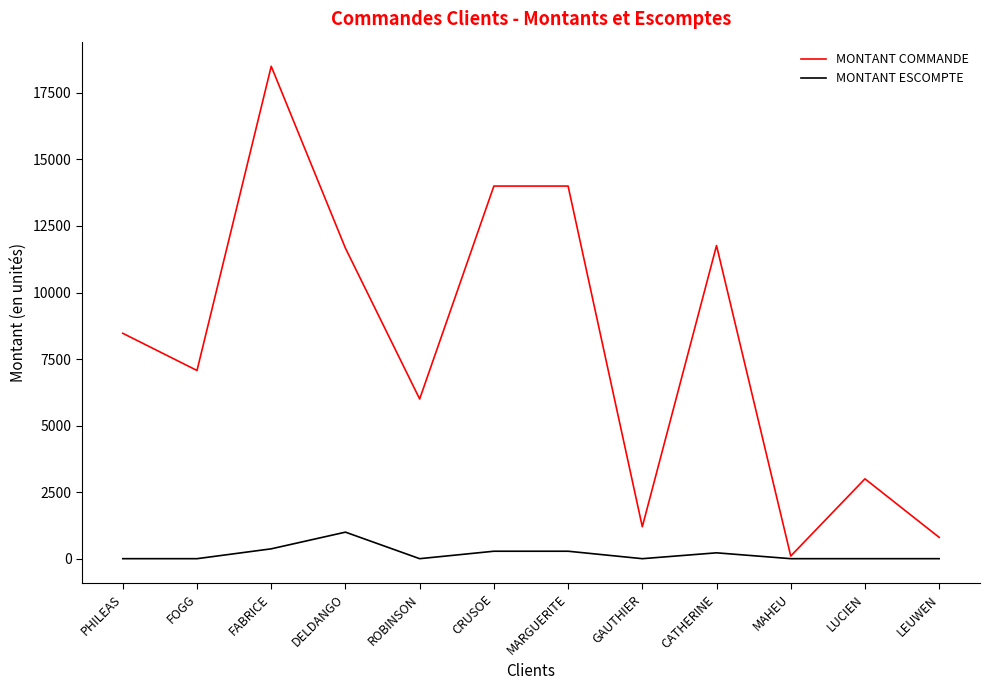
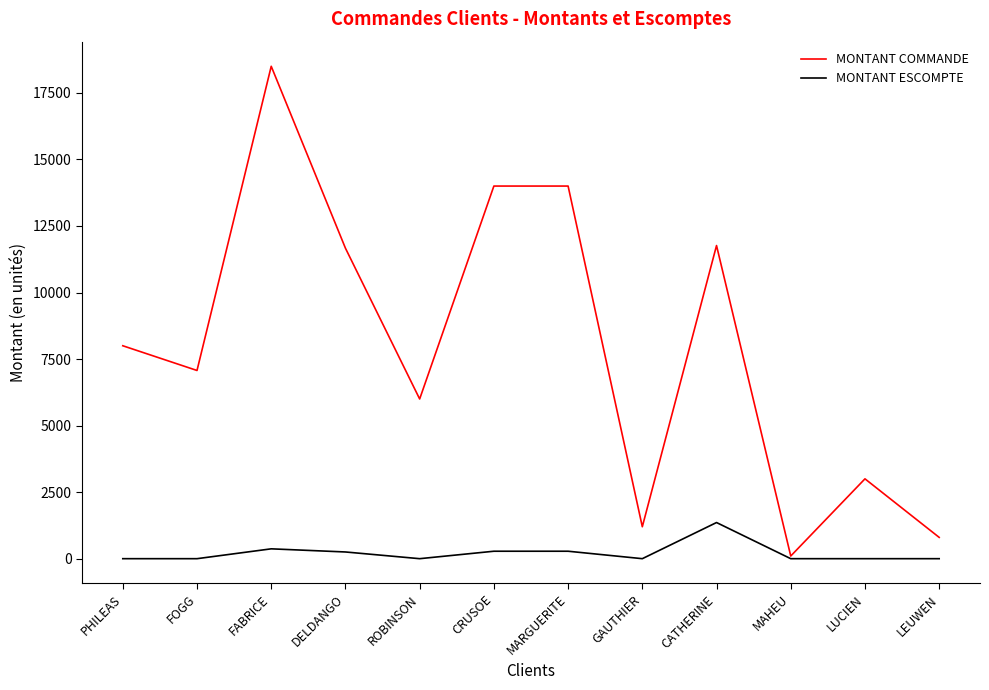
MONTANT COMMANDE, PHILEAS: 8500 -> 8000
MONTANT ESCOMPTE, DELDANGO: 1000 -> 300
MONTANT ESCOMPTE, CATHERINE: 200 -> 1400
